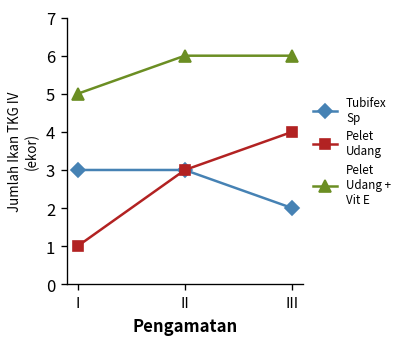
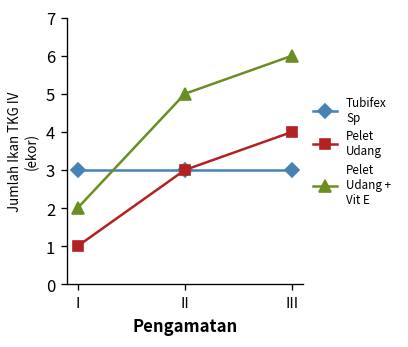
Pelet Udang + Vit E, I: 5 -> 2
Pelet Udang + Vit E, II: 6 -> 5
Tubifex Sp, III: 2 -> 3
